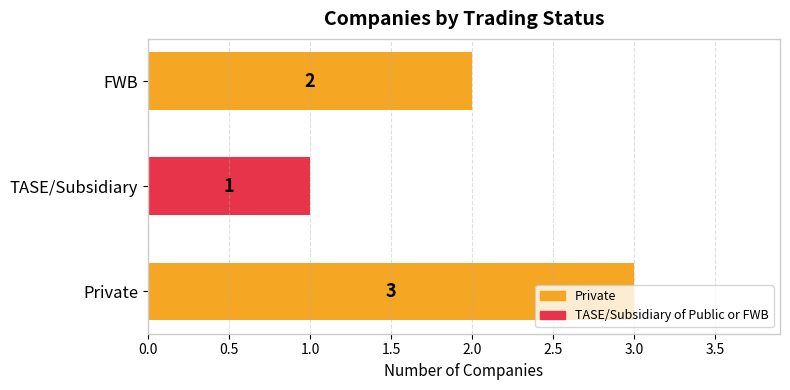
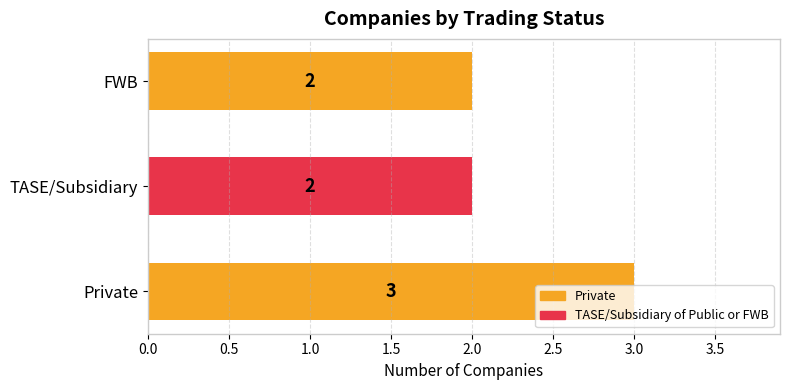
TASE/Subsidiary: 1 -> 2
